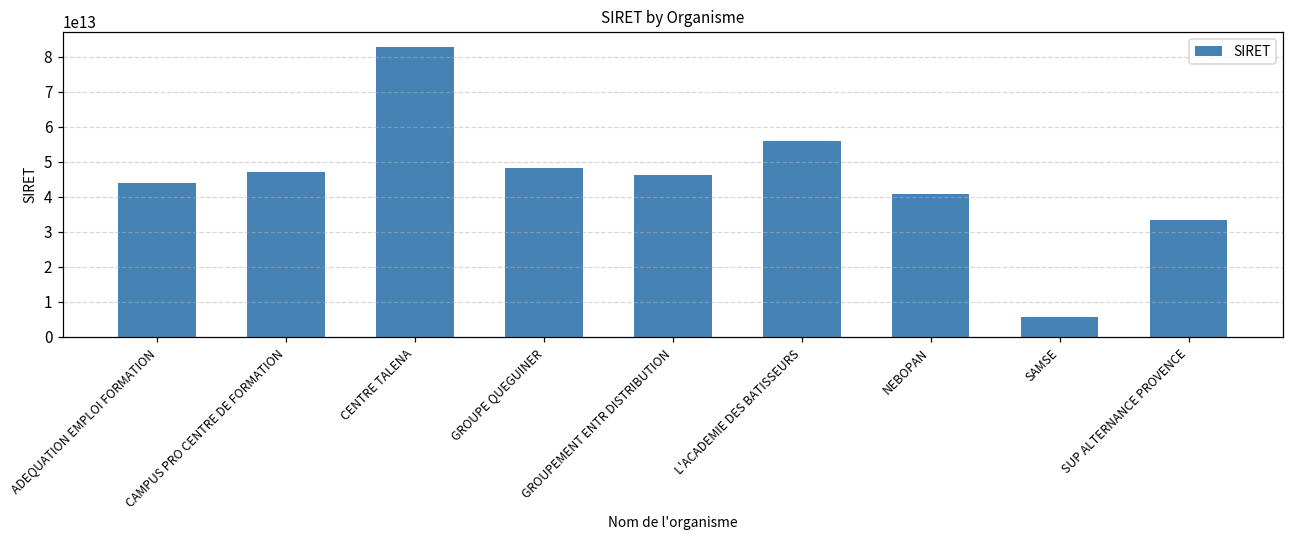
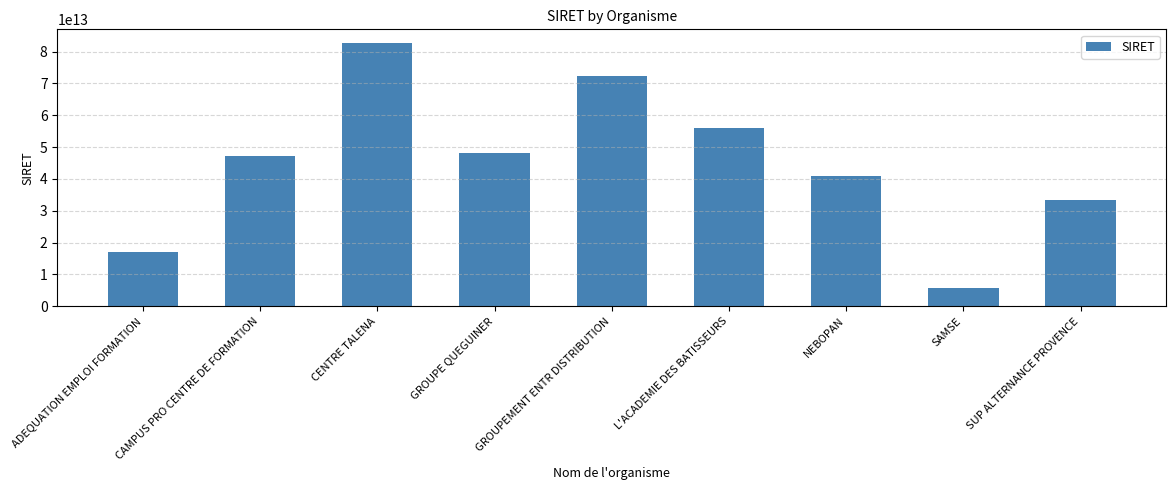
ADEQUATION EMPLOI FORMATION: 44000000000000 -> 17000000000000
GROUPEMENT ENTR DISTRIBUTION: 46000000000000 -> 72000000000000
